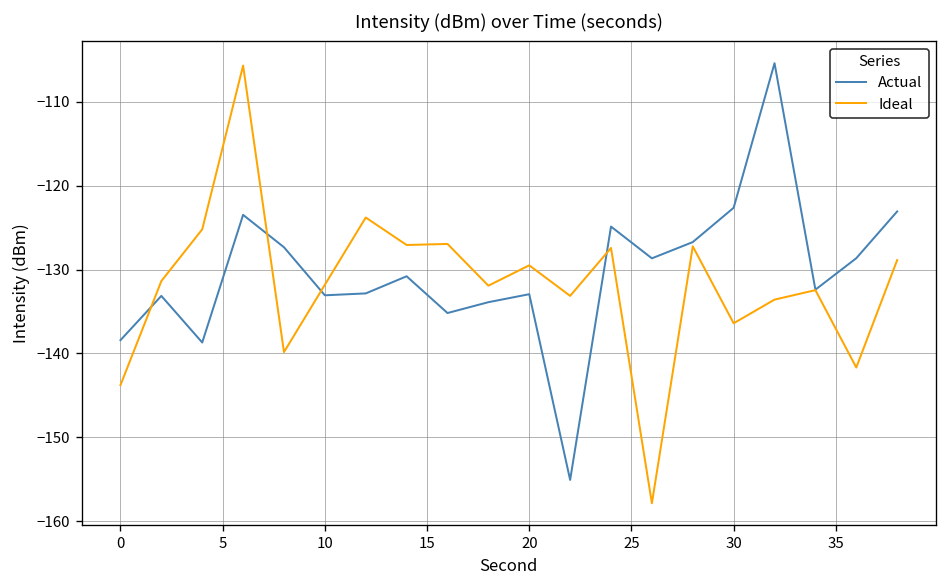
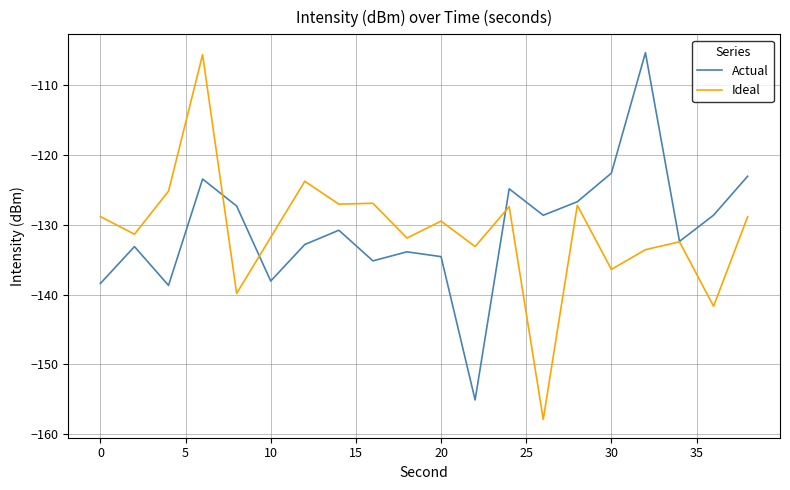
Ideal, 0: -144 -> -129
Actual, 10: -133 -> -138
Actual, 20: -133 -> -135
